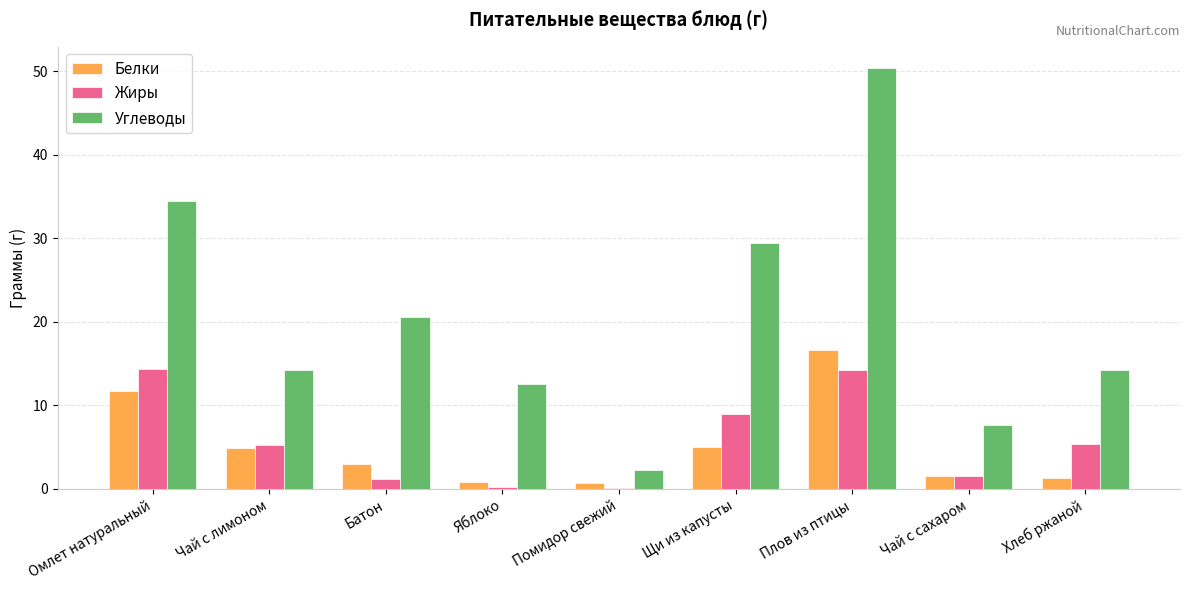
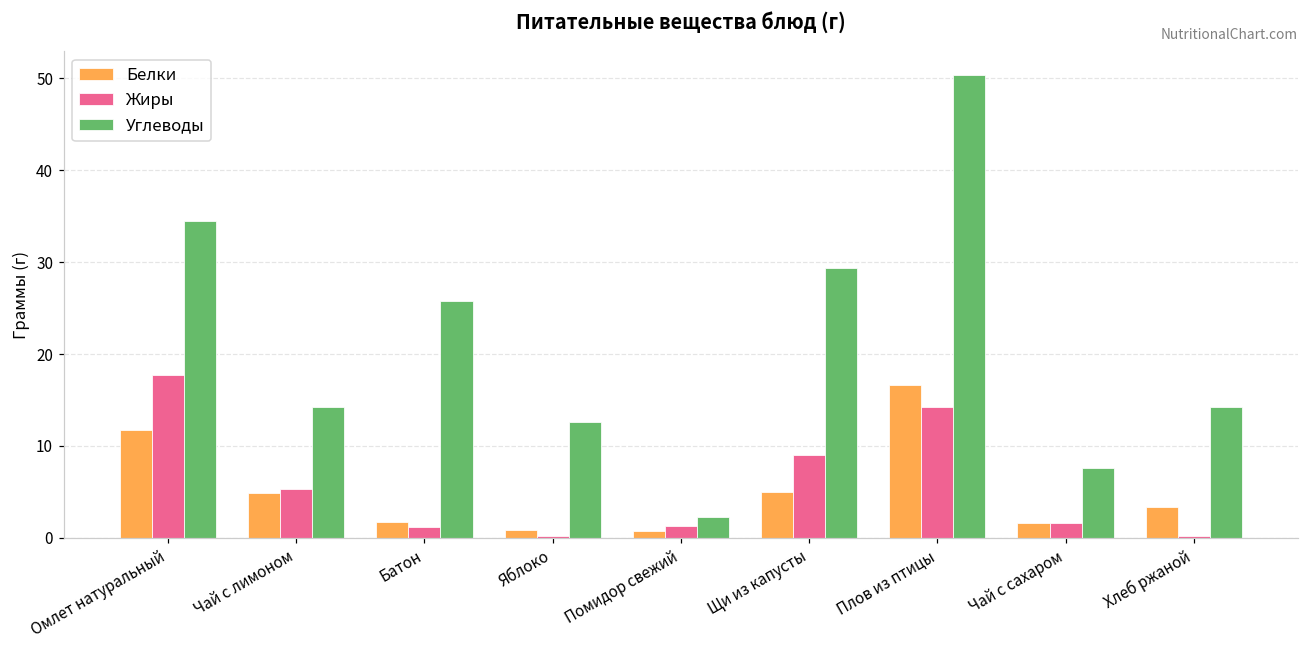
Жиры, Омлет натуральный: 14 -> 18
Белки, Батон: 3 -> 2
Углеводы, Батон: 21 -> 26
Жиры, Помидор свежий: 0 -> 1
Белки, Хлеб ржаной: 1 -> 3
Жиры, Хлеб ржаной: 5 -> 0
